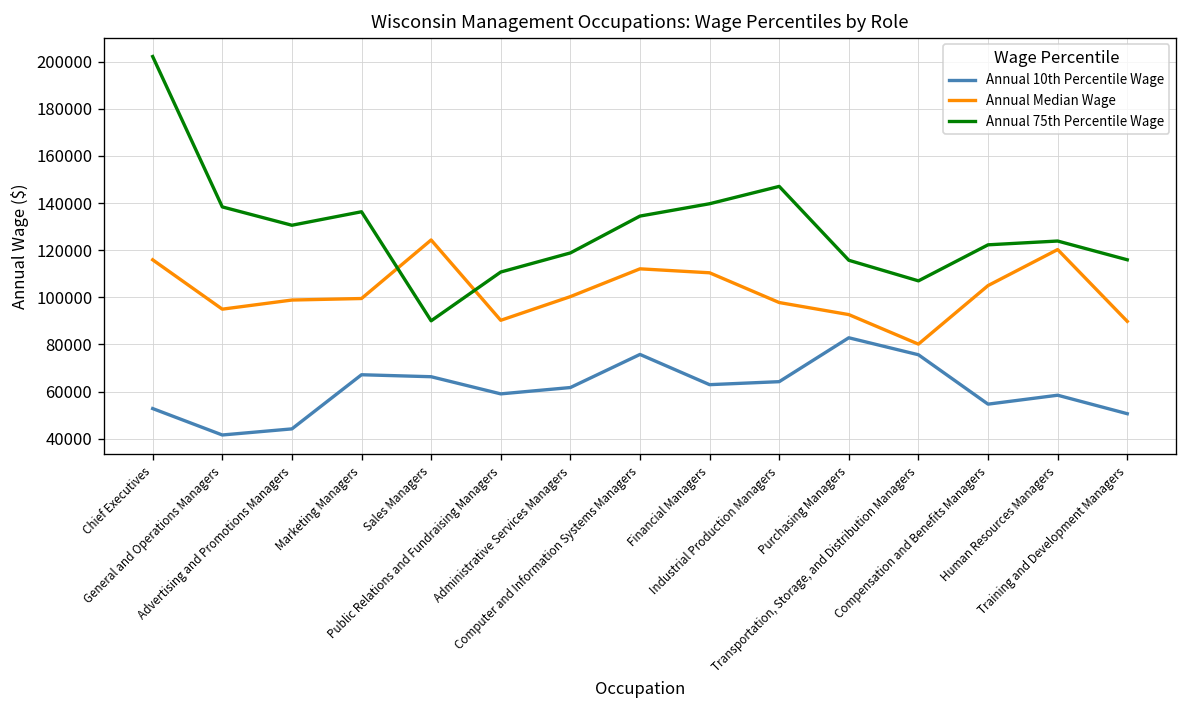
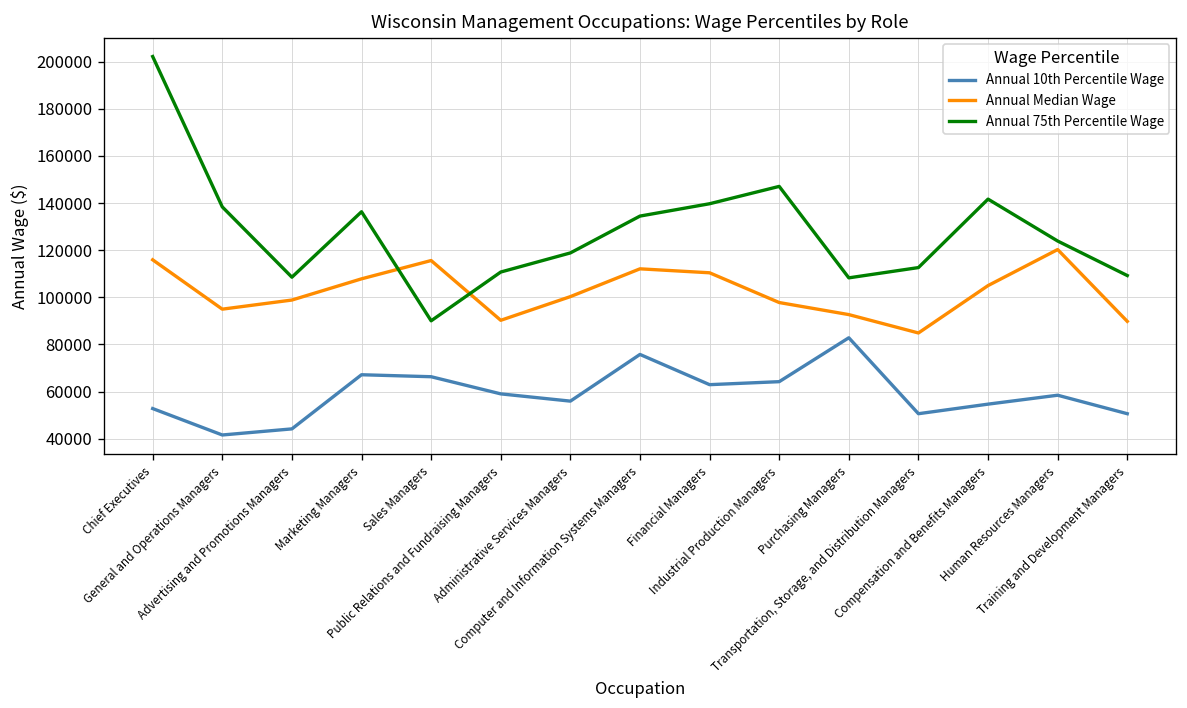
Annual 75th Percentile Wage, Advertising and Promotions Managers: 131000 -> 109000
Annual Median Wage, Marketing Managers: 99000 -> 108000
Annual Median Wage, Sales Managers: 124000 -> 116000
Annual 10th Percentile Wage, Administrative Services Managers: 62000 -> 56000
Annual 75th Percentile Wage, Purchasing Managers: 116000 -> 108000
Annual 10th Percentile Wage, Transportation, Storage, and Distribution Managers: 76000 -> 51000
Annual Median Wage, Transportation, Storage, and Distribution Managers: 80000 -> 85000
Annual 75th Percentile Wage, Transportation, Storage, and Distribution Managers: 107000 -> 113000
Annual 75th Percentile Wage, Compensation and Benefits Managers: 122000 -> 142000
Annual 75th Percentile Wage, Training and Development Managers: 116000 -> 109000
